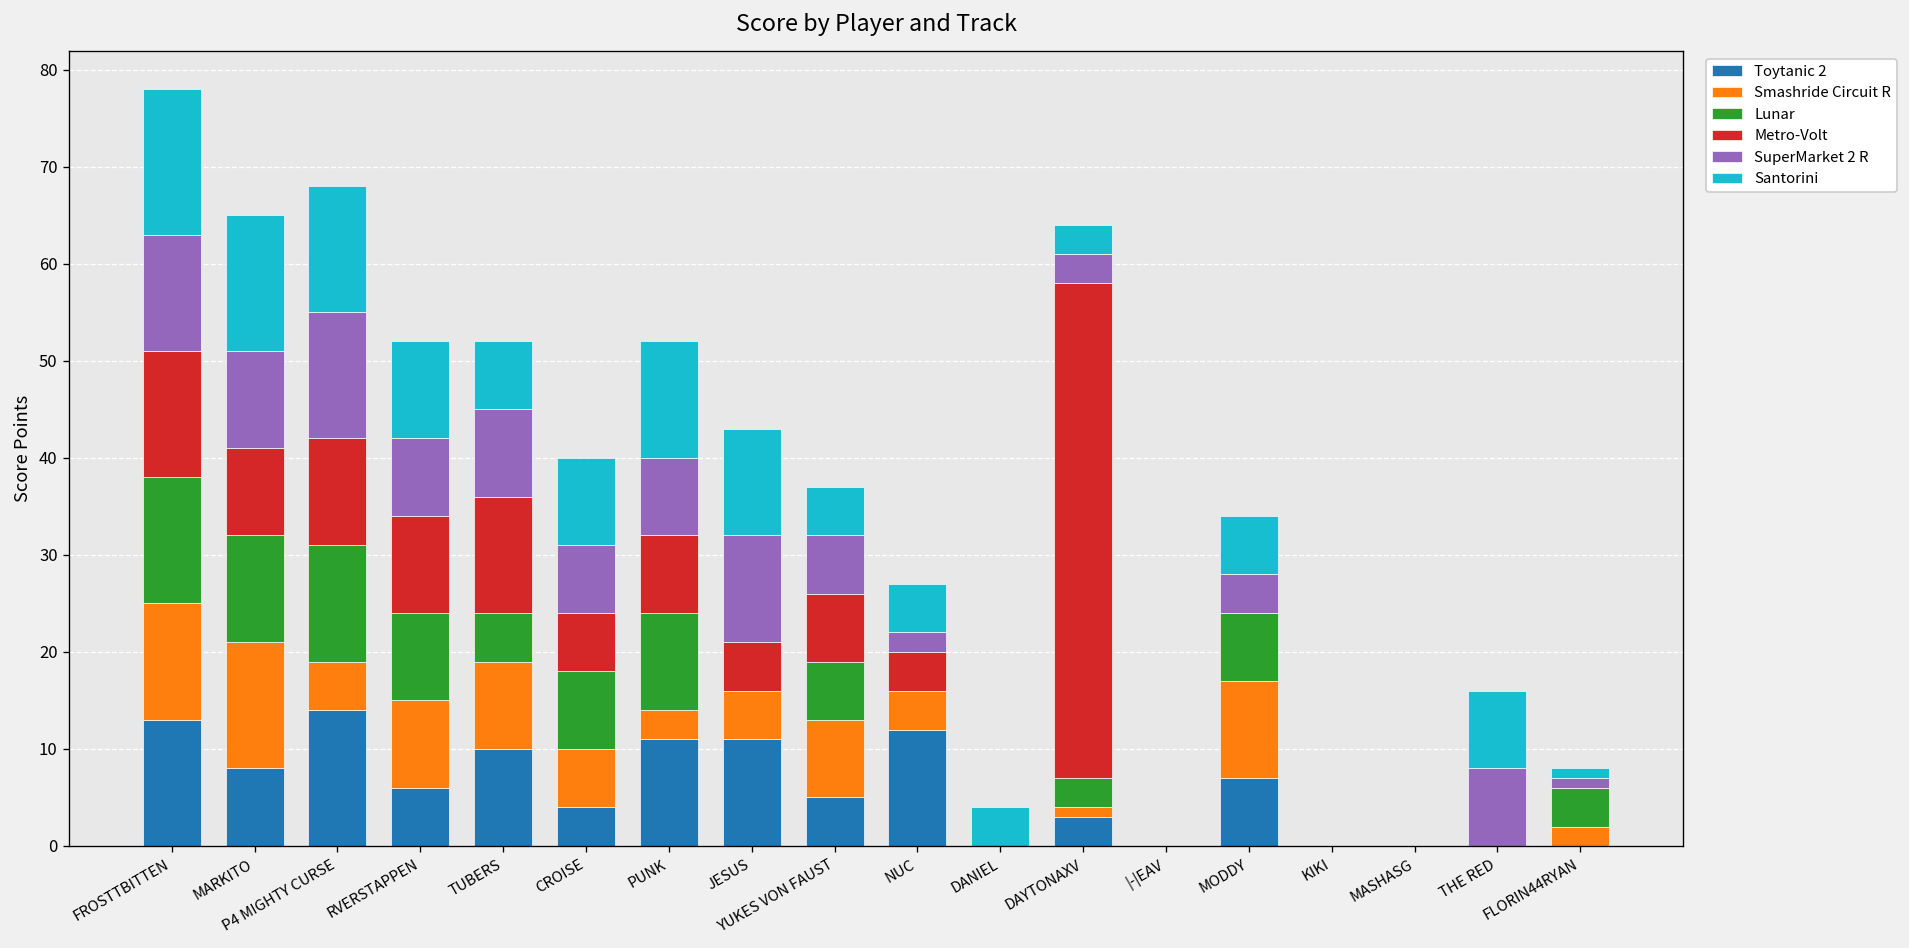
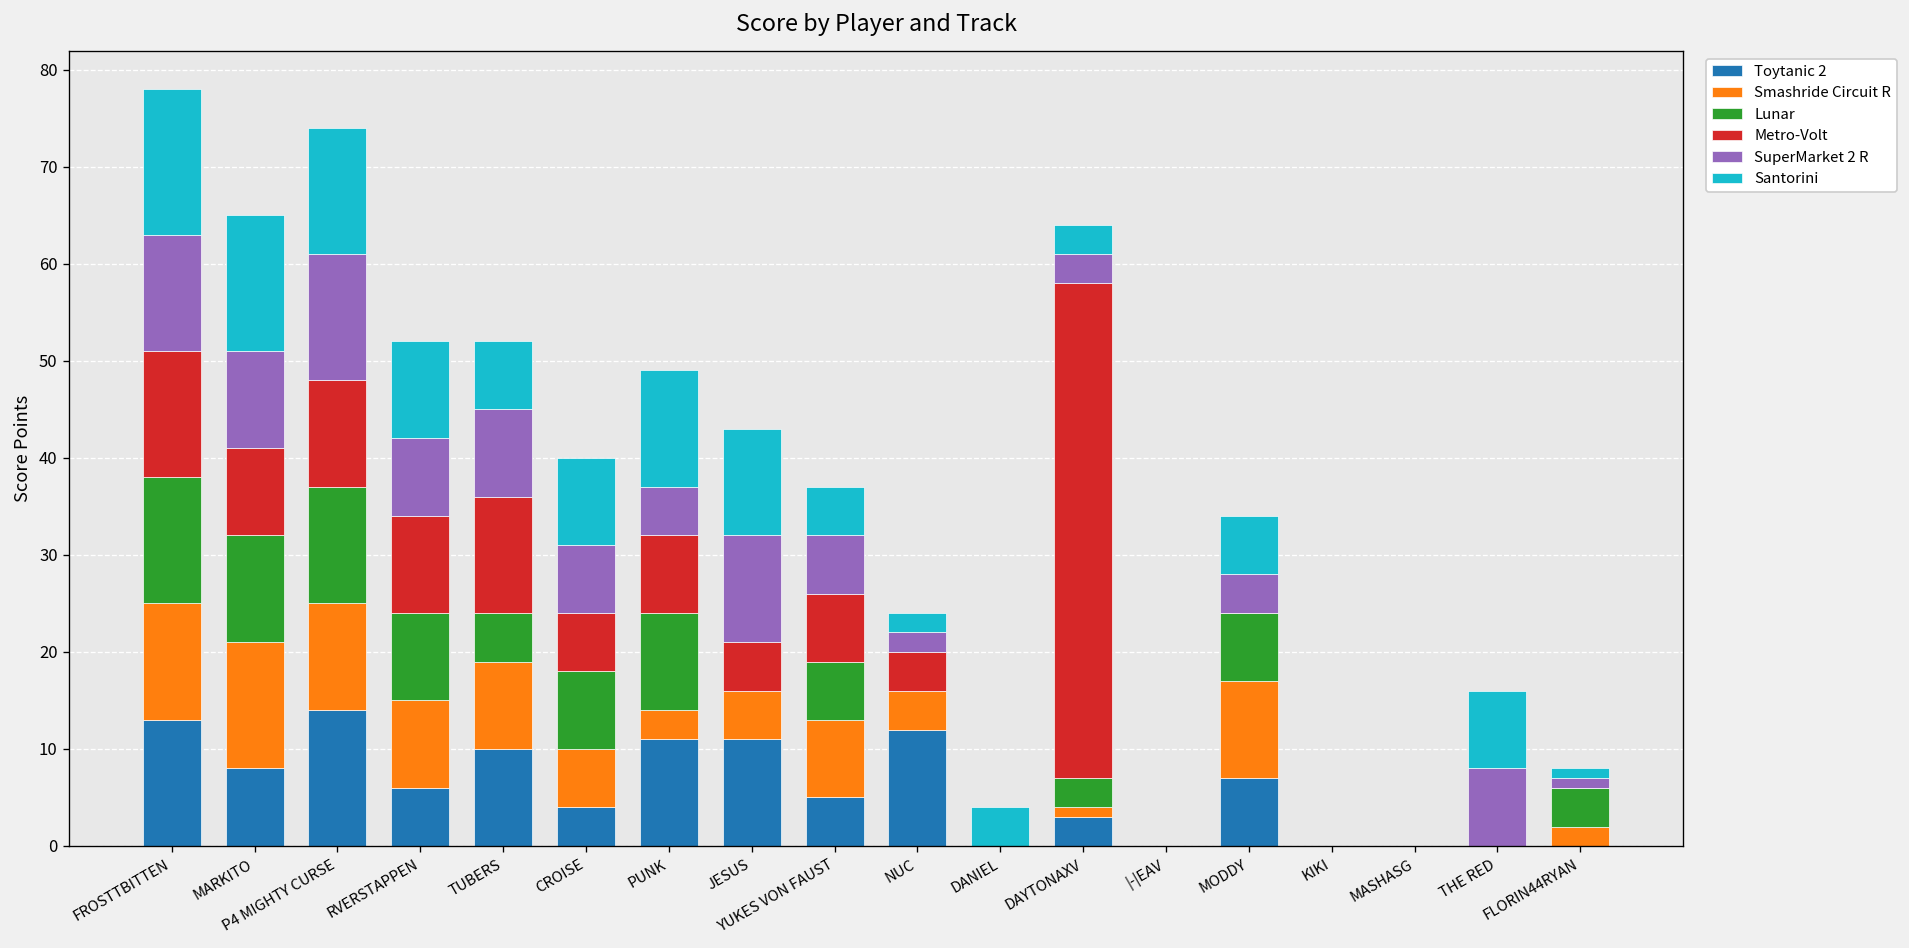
Smashride Circuit R, P4 MIGHTY CURSE: 5 -> 11
SuperMarket 2 R, PUNK: 8 -> 5
Santorini, NUC: 5 -> 2
